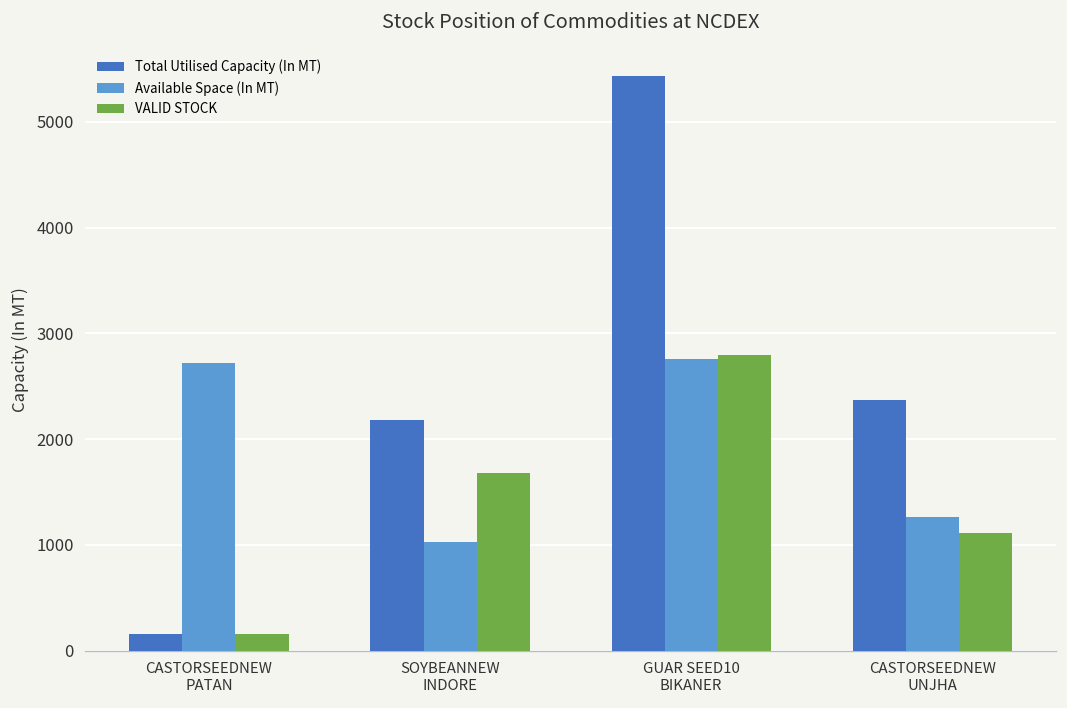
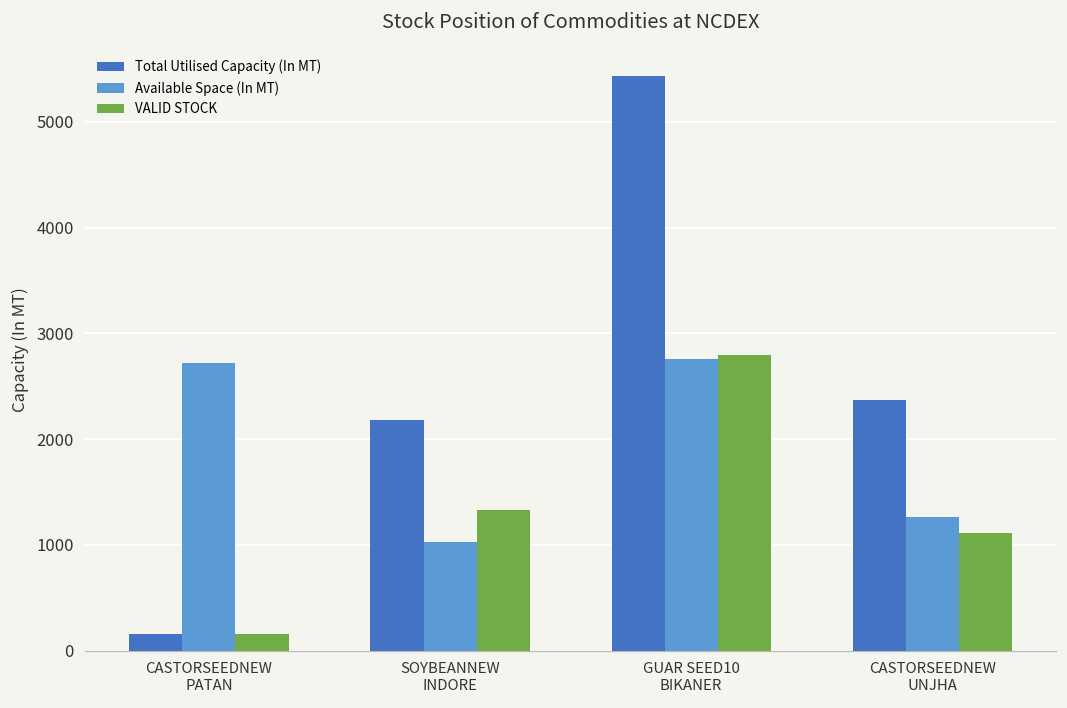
VALID STOCK, SOYBEANNEW INDORE: 1700 -> 1300
